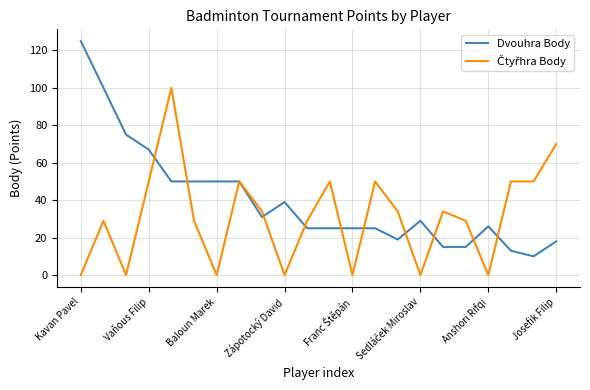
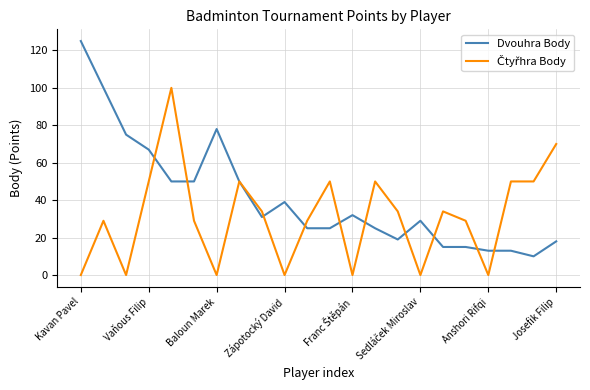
Dvouhra Body, Baloun Marek: 50 -> 78
Dvouhra Body, Franc Štěpán: 25 -> 32
Dvouhra Body, Anshori Rifqi: 26 -> 13
